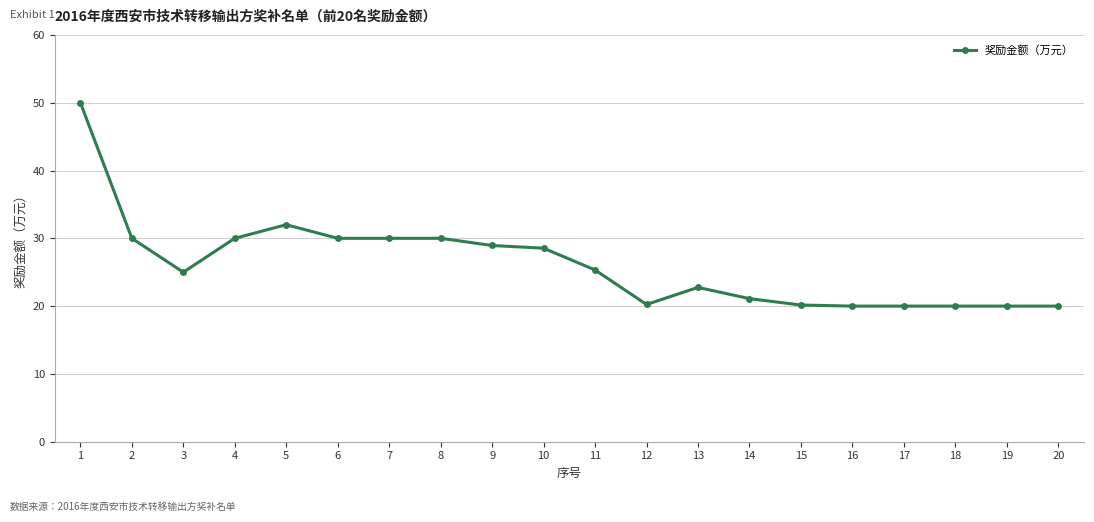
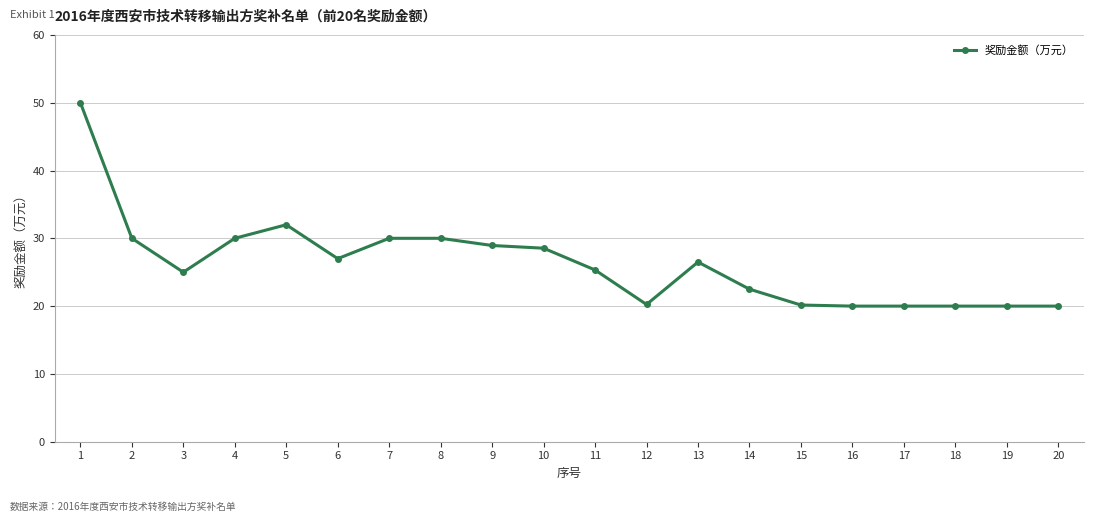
6: 30 -> 27
13: 23 -> 27
14: 21 -> 23
